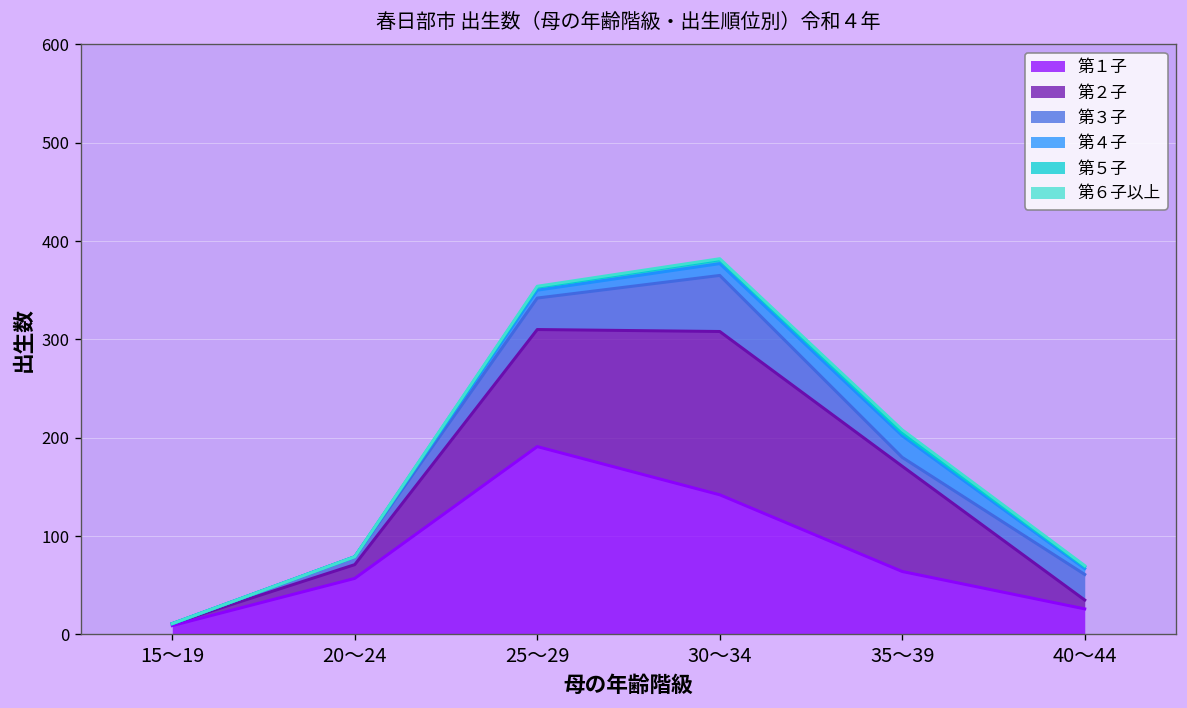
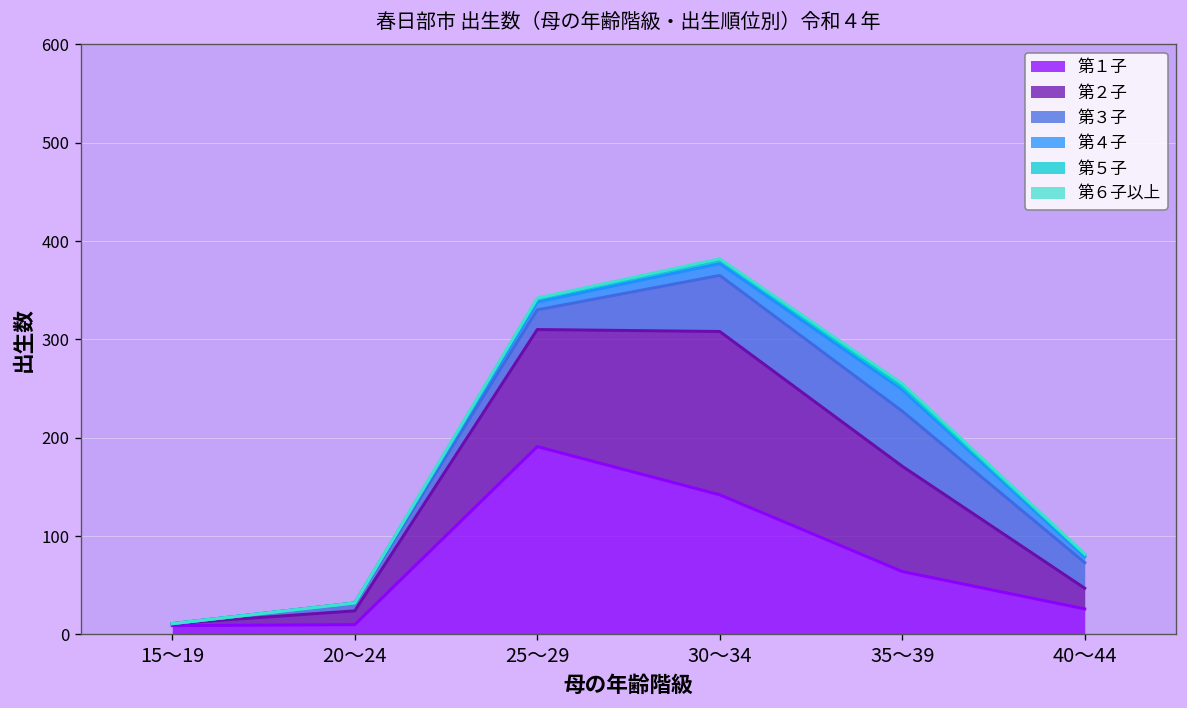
第１子, 20～24: 60 -> 10
第３子, 25～29: 30 -> 20
第３子, 35～39: 10 -> 60
第２子, 40～44: 10 -> 20
